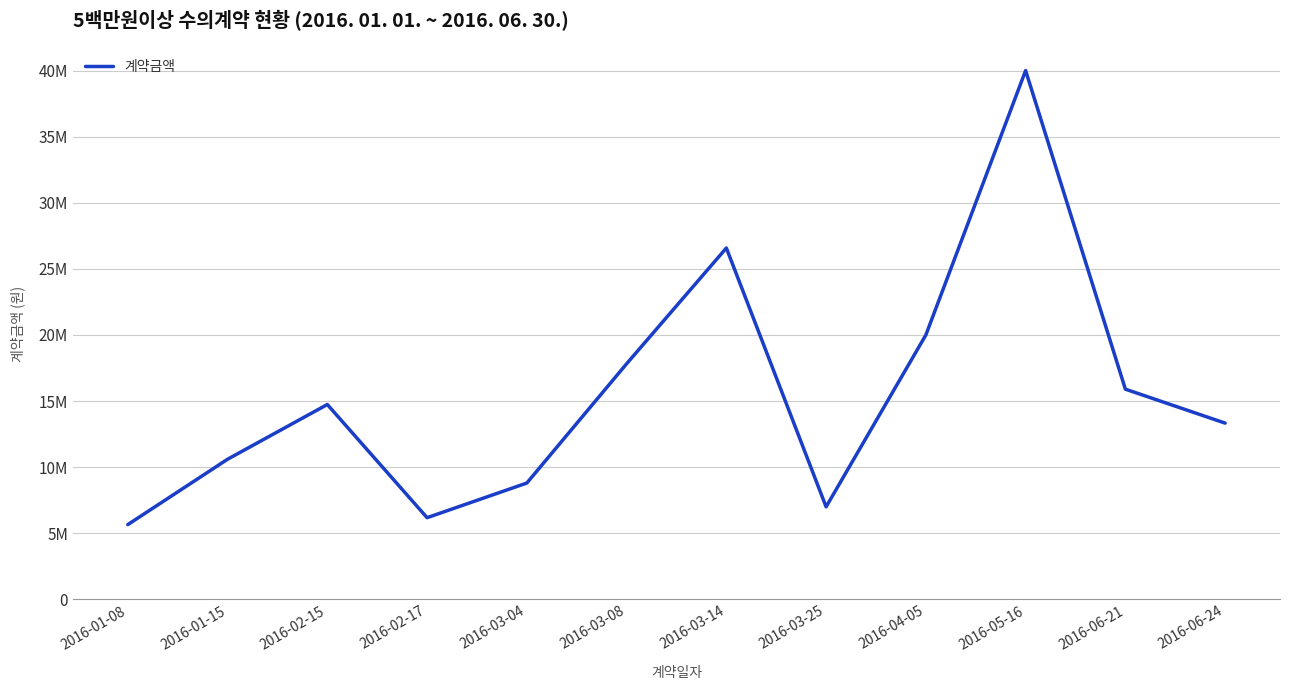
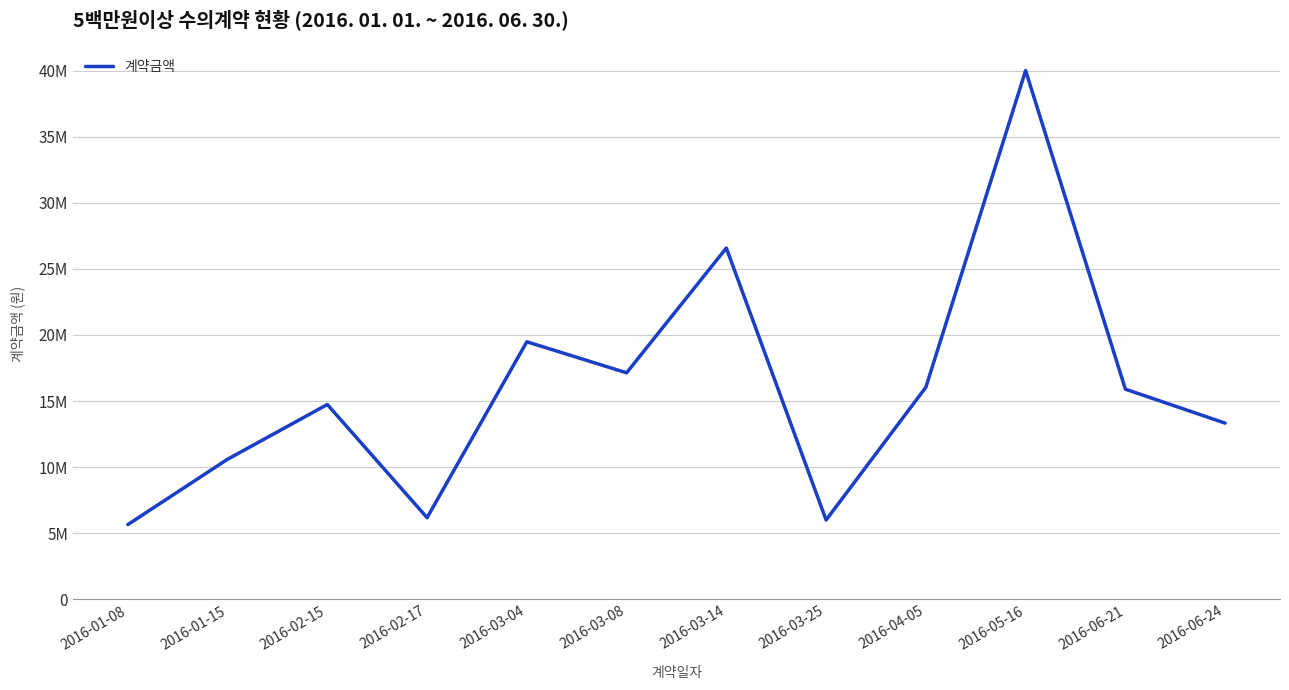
2016-03-04: 8800000 -> 19500000
2016-03-08: 17800000 -> 17100000
2016-03-25: 7000000 -> 6000000
2016-04-05: 20000000 -> 16000000
